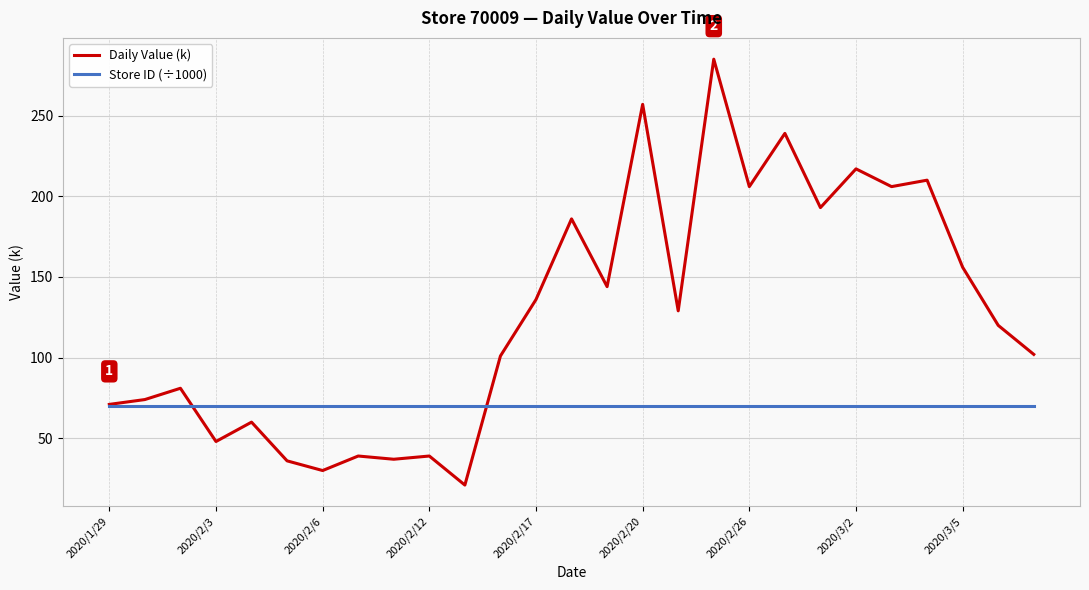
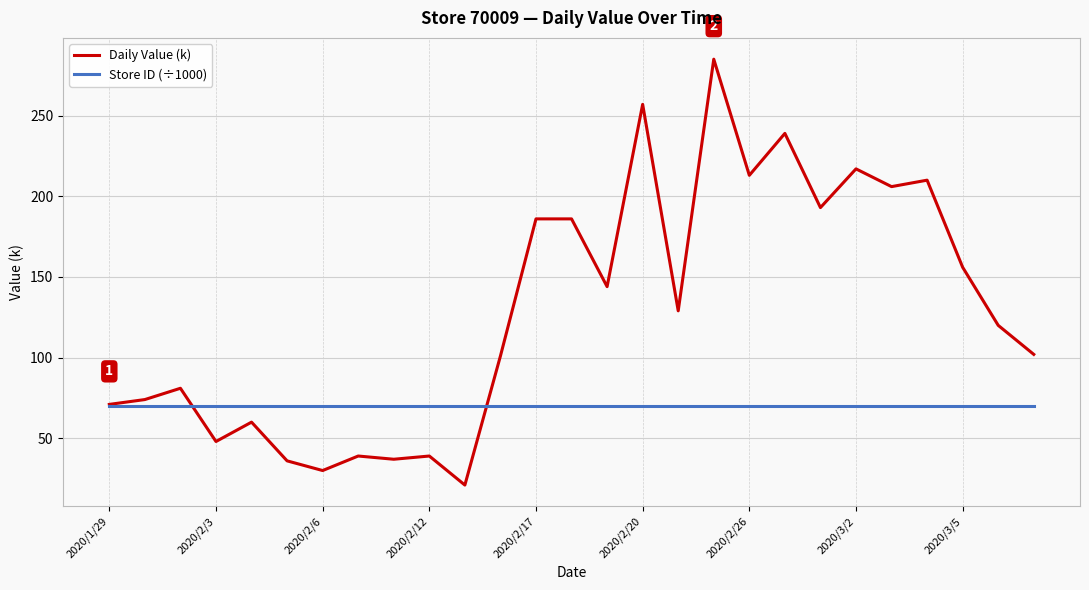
Daily Value (k), 2020/2/17: 136 -> 186
Daily Value (k), 2020/2/26: 206 -> 213
